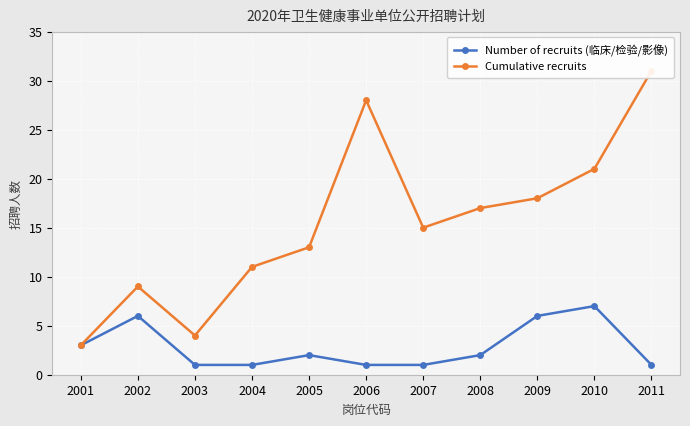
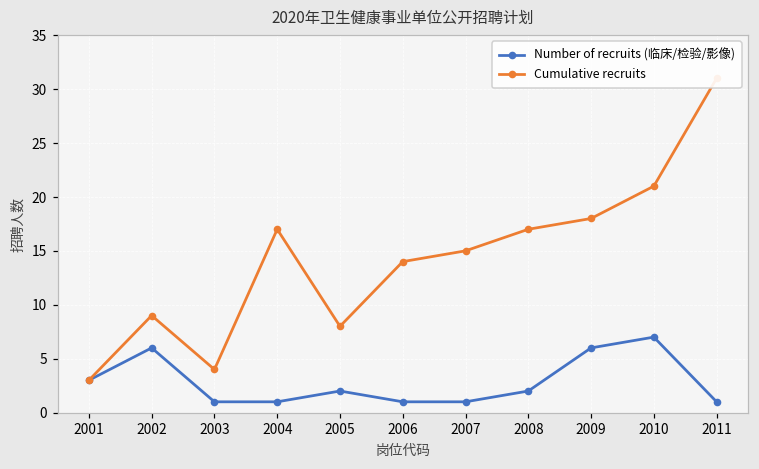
Cumulative recruits, 2004: 11 -> 17
Cumulative recruits, 2005: 13 -> 8
Cumulative recruits, 2006: 28 -> 14
